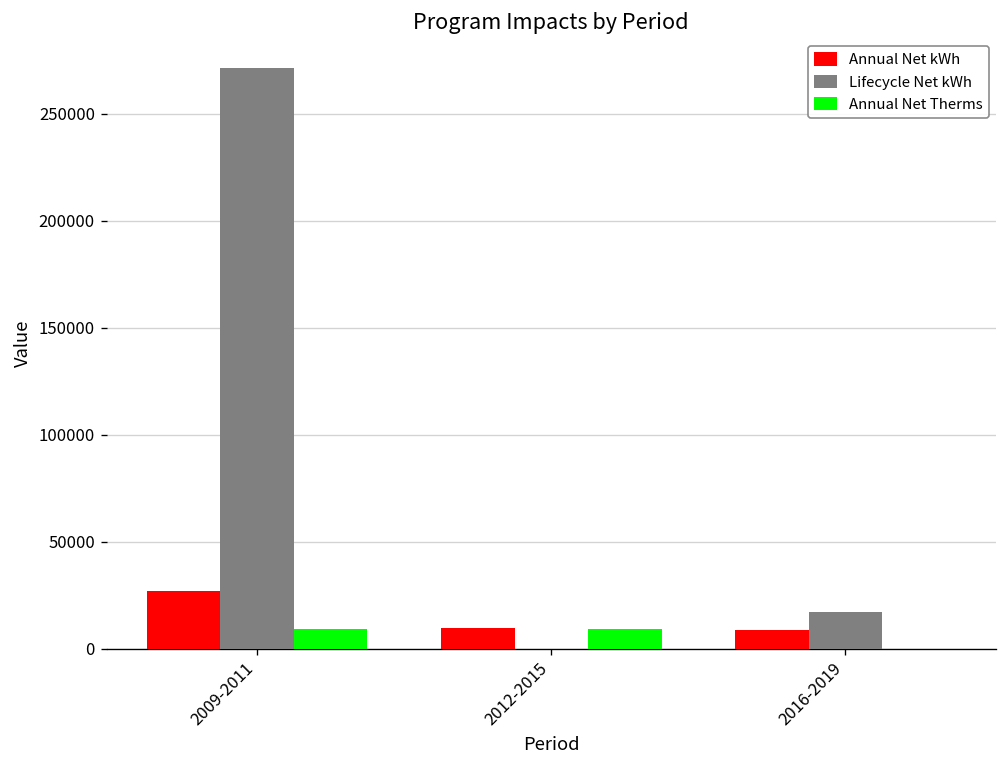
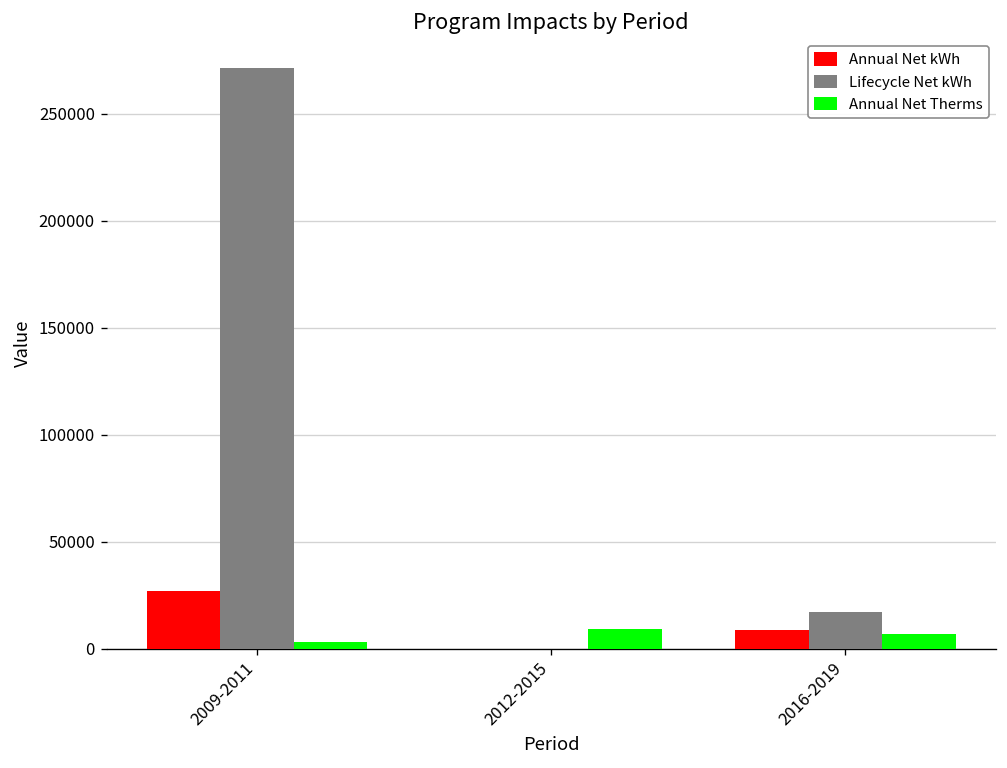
Annual Net Therms, 2009-2011: 9000 -> 3000
Annual Net kWh, 2012-2015: 10000 -> 0
Annual Net Therms, 2016-2019: 0 -> 7000
